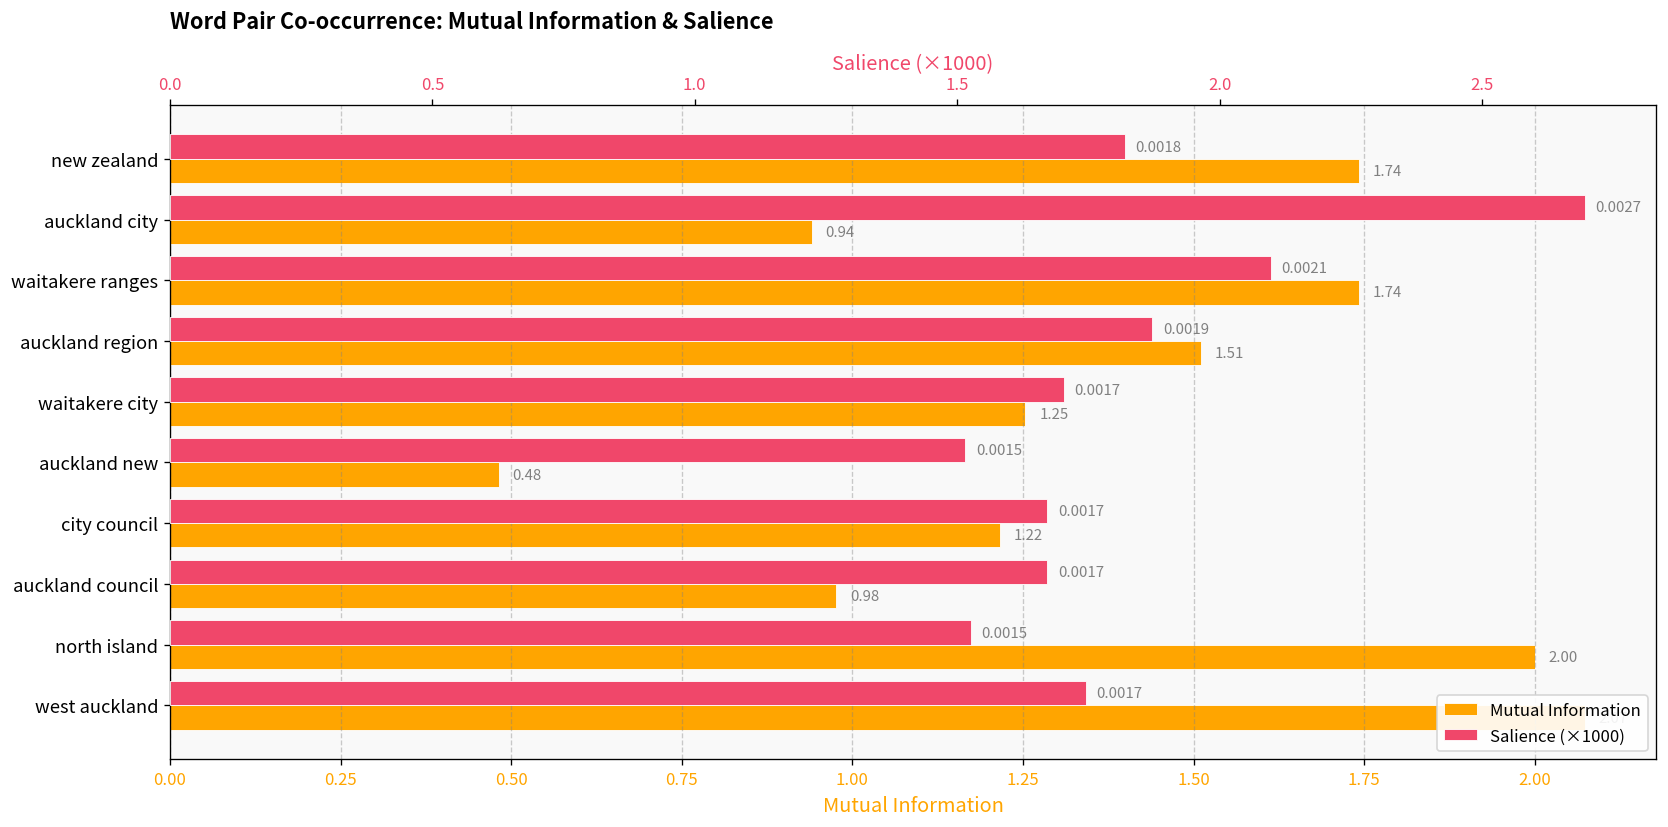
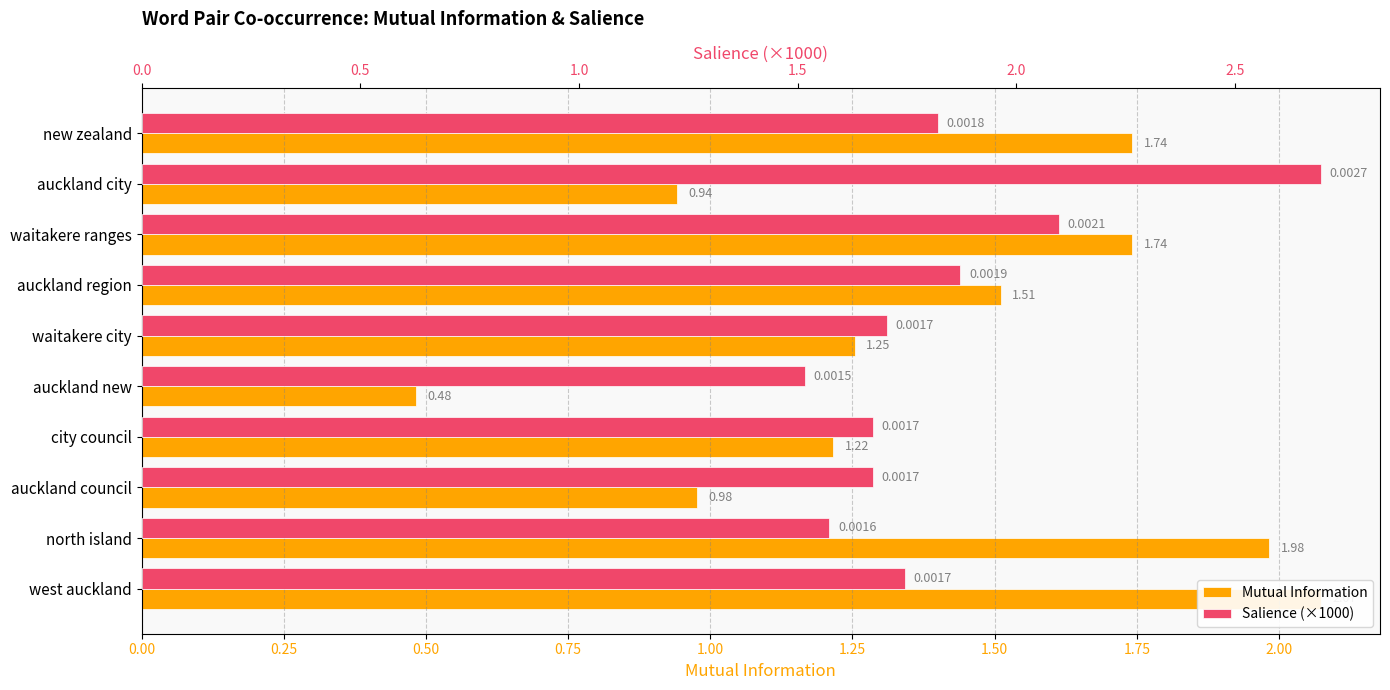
Mutual Information, north island: 2.00 -> 1.98
Salience (×1000), north island: 0.0015 -> 0.0016
